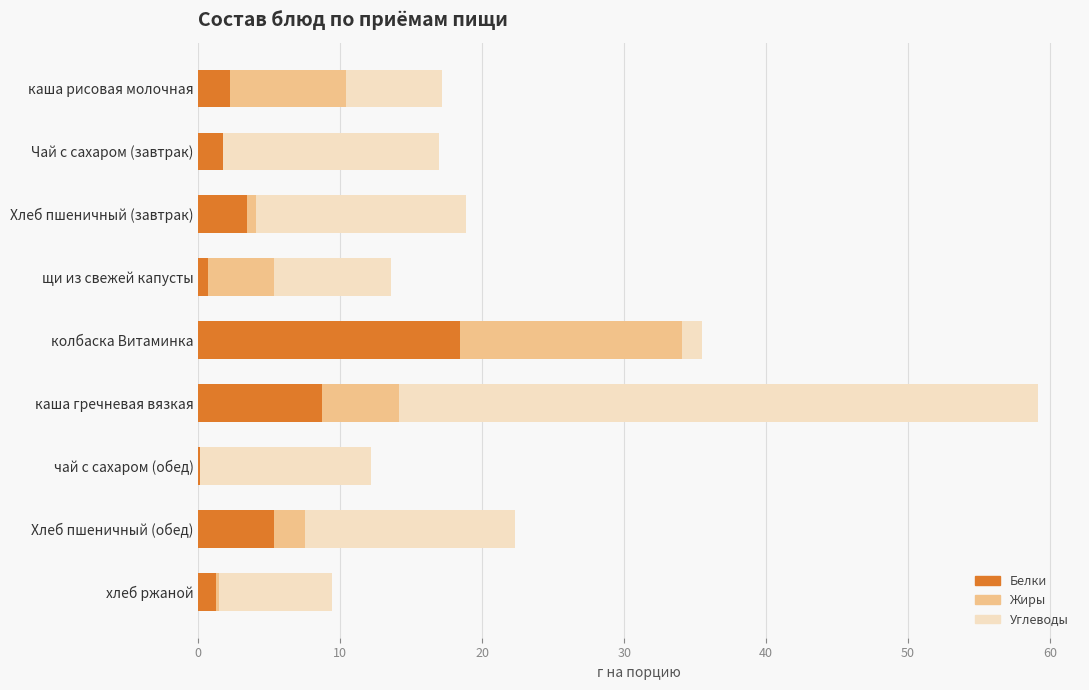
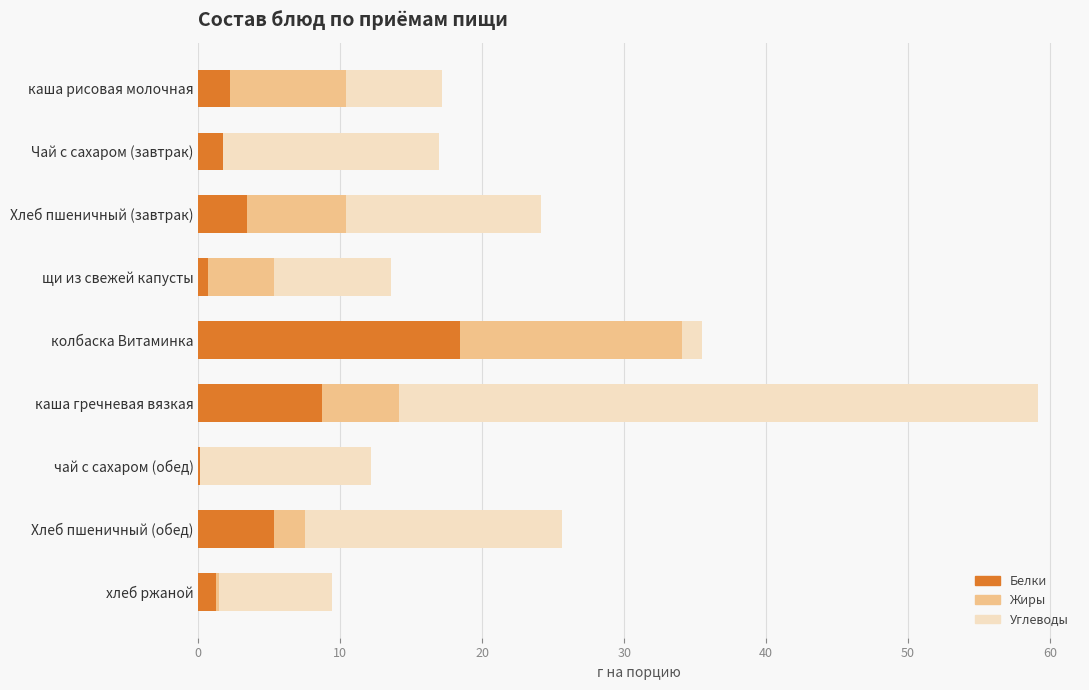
Жиры, Хлеб пшеничный (завтрак): 0.6 -> 7.0
Углеводы, Хлеб пшеничный (завтрак): 14.8 -> 13.7
Углеводы, Хлеб пшеничный (обед): 14.8 -> 18.1
